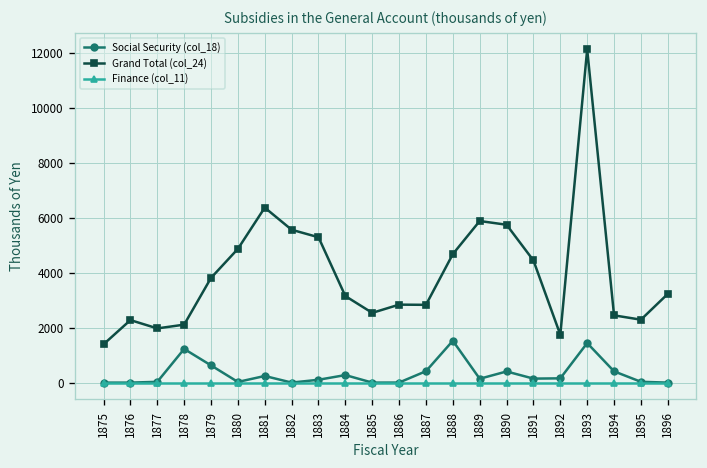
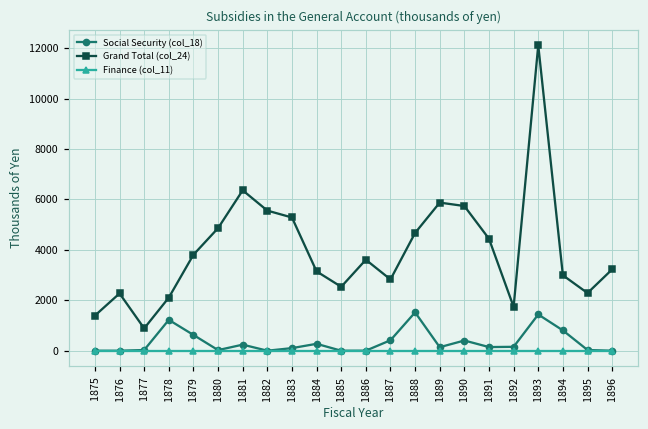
Grand Total (col_24), 1877: 2000 -> 900
Grand Total (col_24), 1886: 2800 -> 3600
Social Security (col_18), 1894: 400 -> 800
Grand Total (col_24), 1894: 2400 -> 3000
